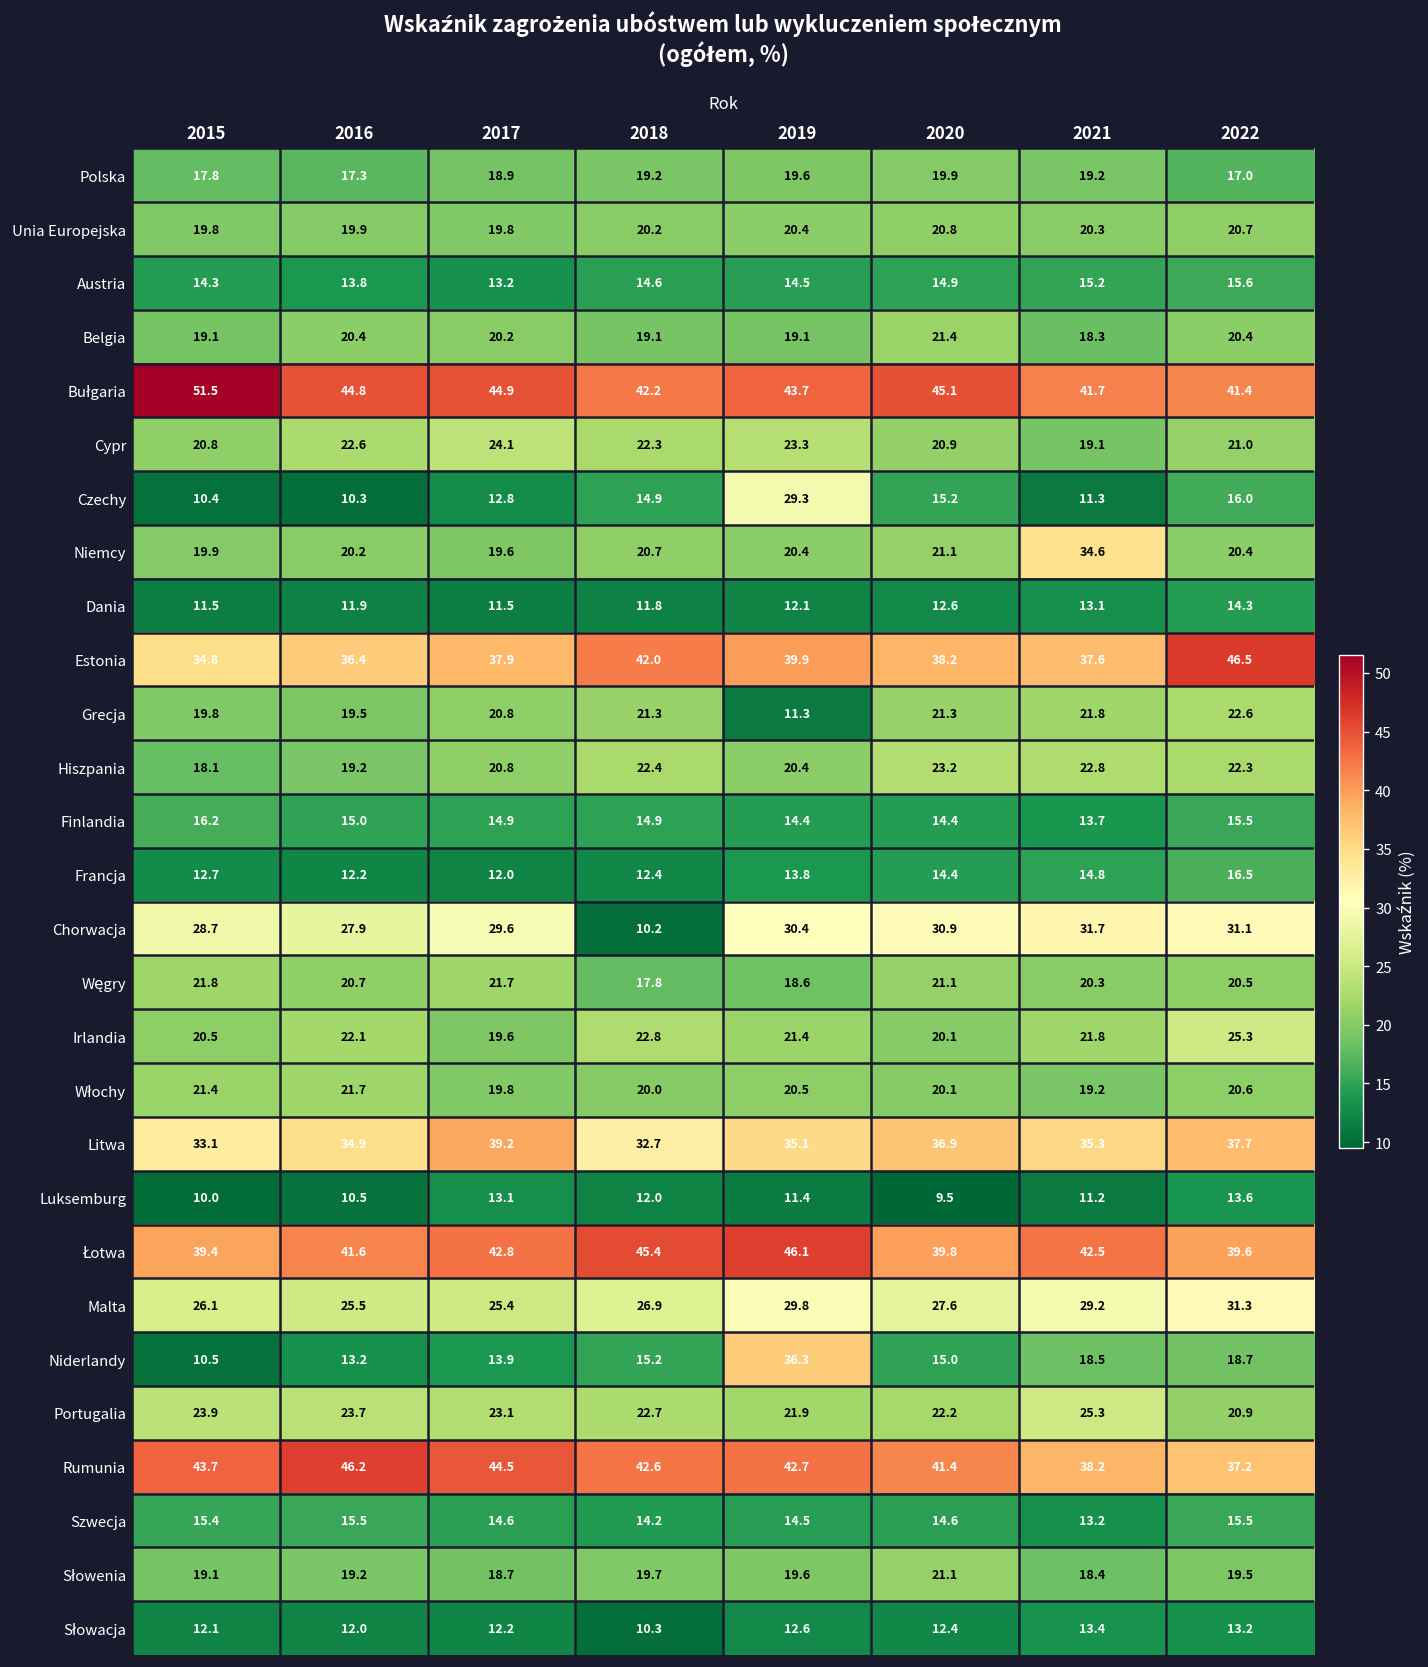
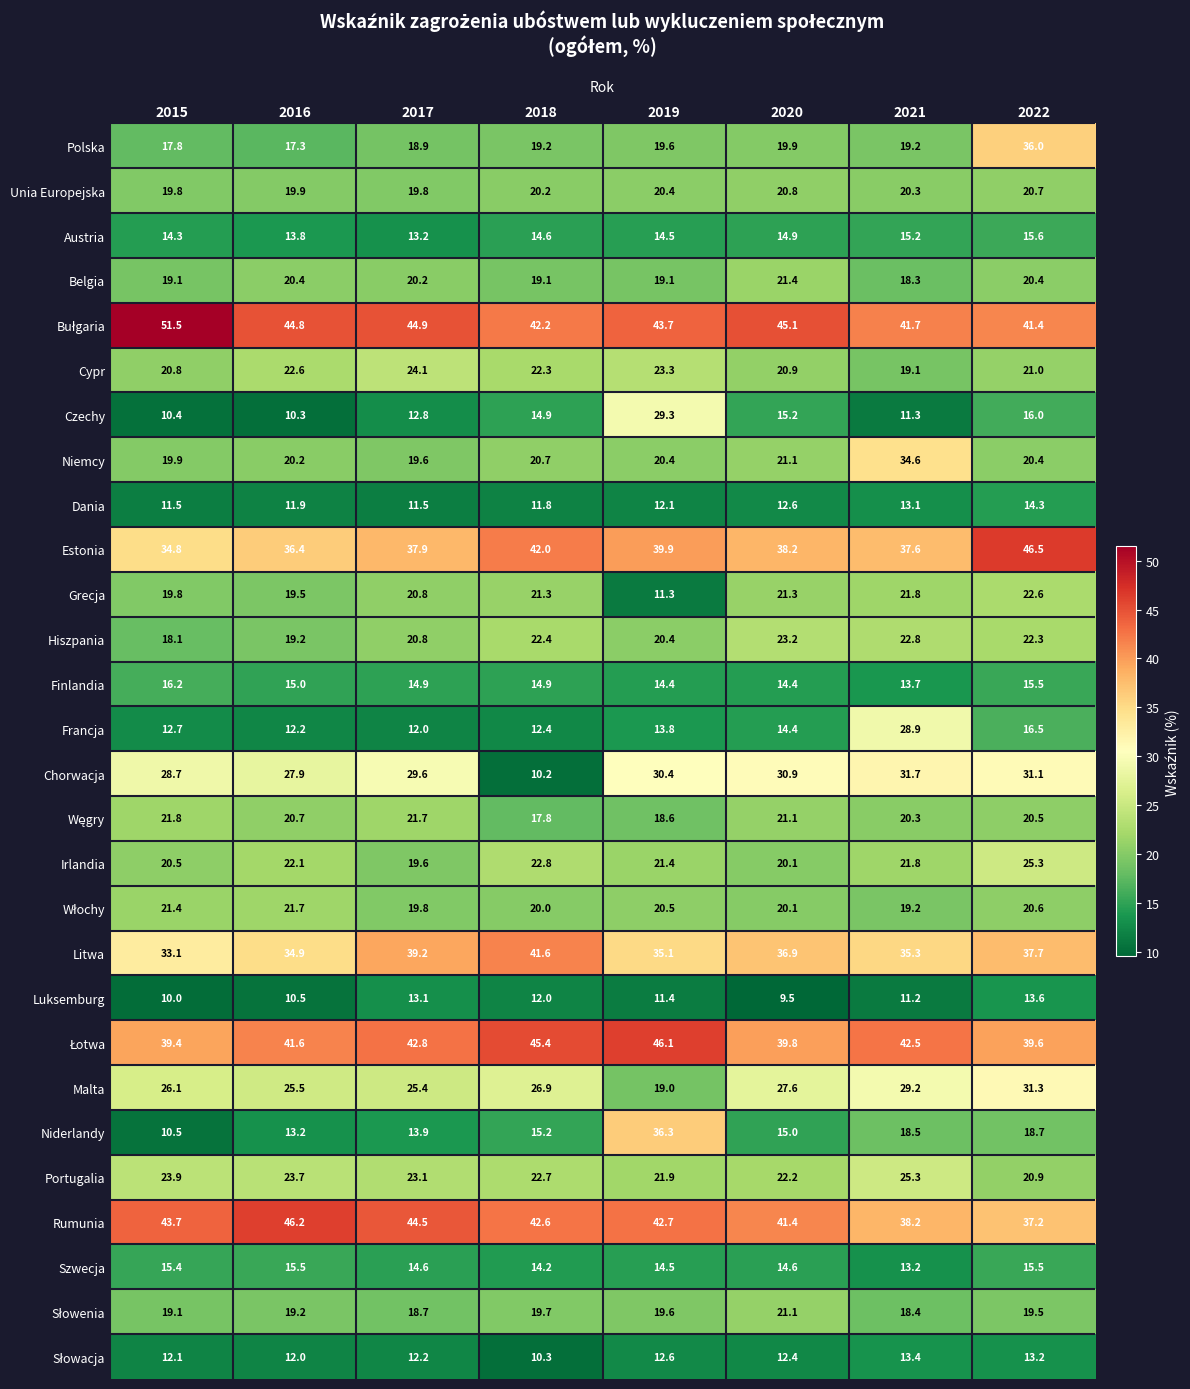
Polska, 2022: 17.0 -> 36.0
Francja, 2021: 14.8 -> 28.9
Litwa, 2018: 32.7 -> 41.6
Malta, 2019: 29.8 -> 19.0
